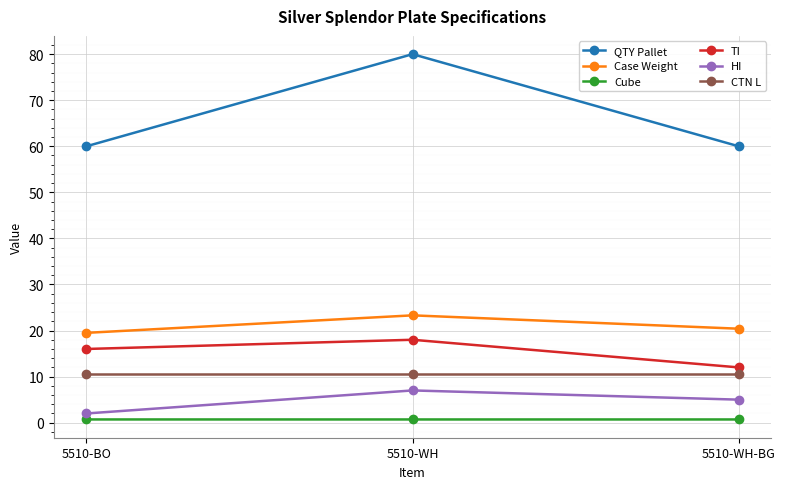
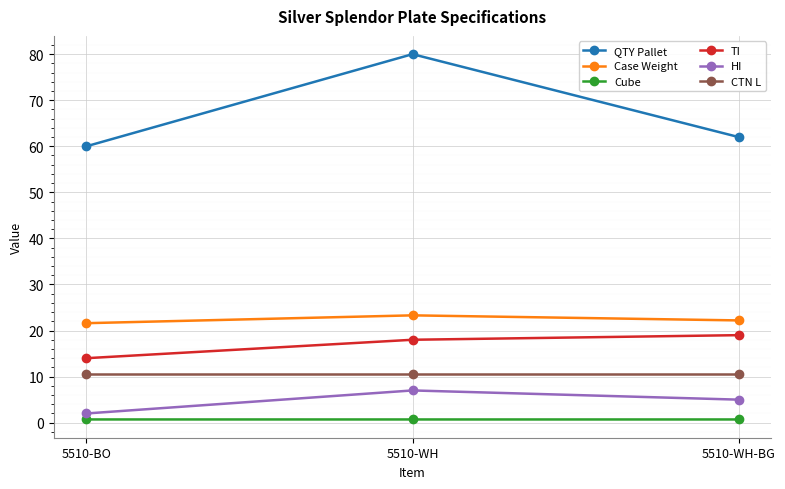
Case Weight, 5510-BO: 20 -> 22
TI, 5510-BO: 16 -> 14
QTY Pallet, 5510-WH-BG: 60 -> 62
Case Weight, 5510-WH-BG: 20 -> 22
TI, 5510-WH-BG: 12 -> 19
